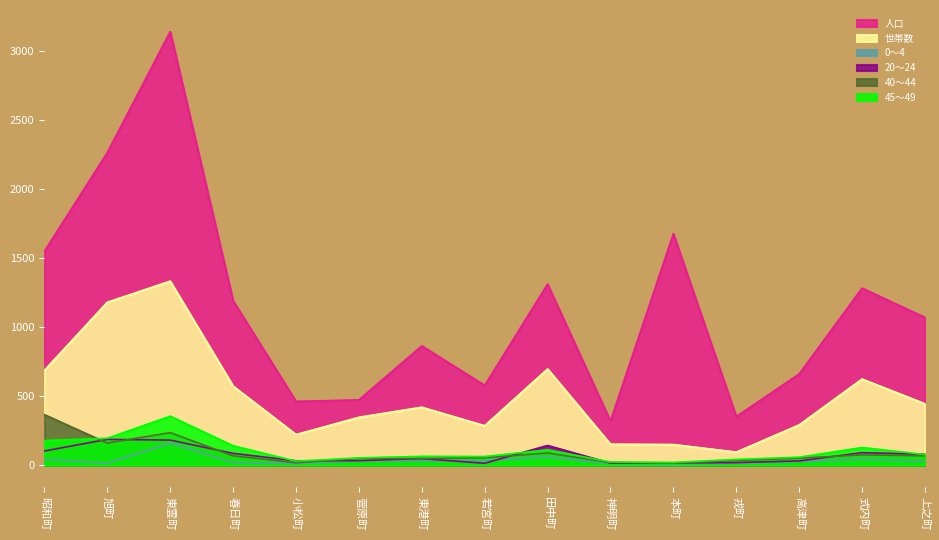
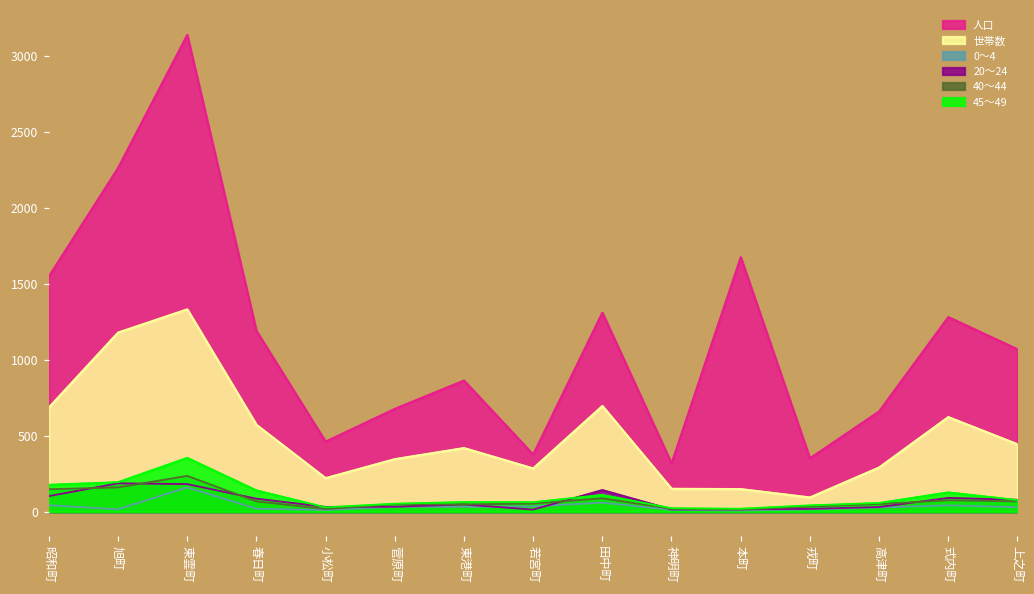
40～44, 昭和町: 370 -> 150
人口, 菅原町: 470 -> 680
人口, 若宮町: 580 -> 380
